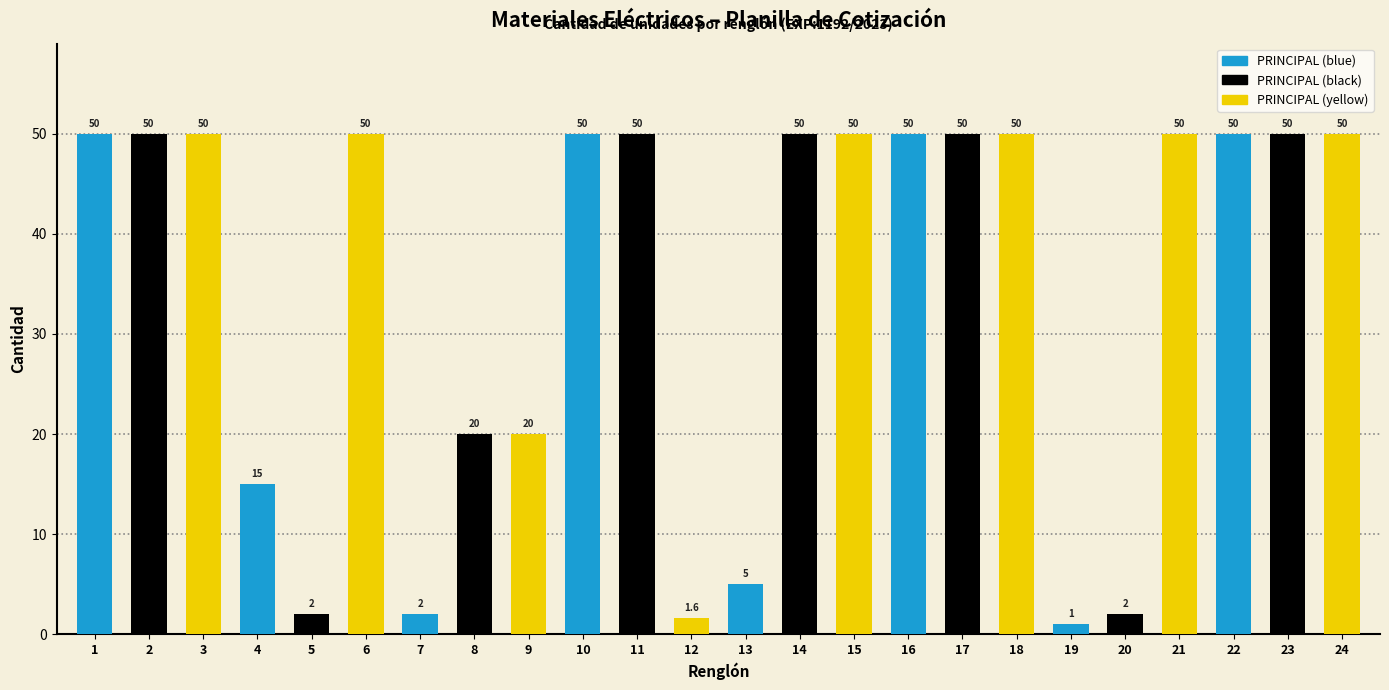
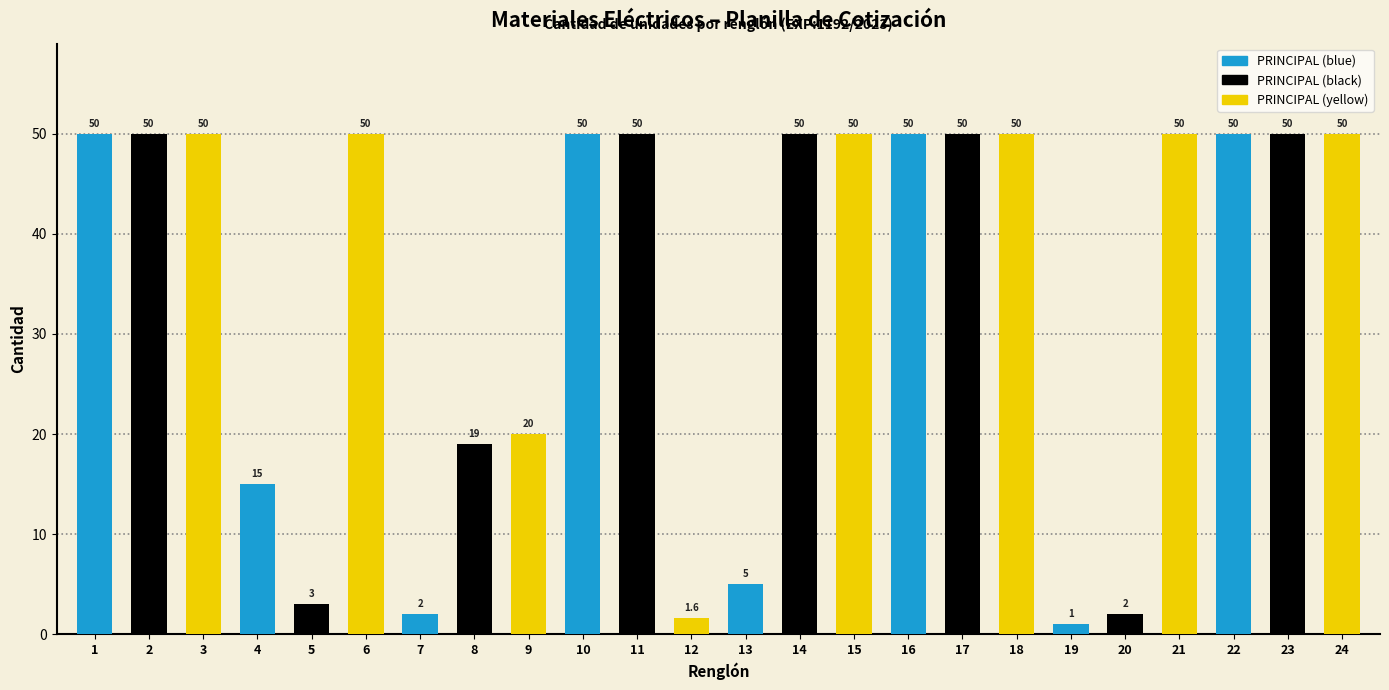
5: 2 -> 3
8: 20 -> 19
